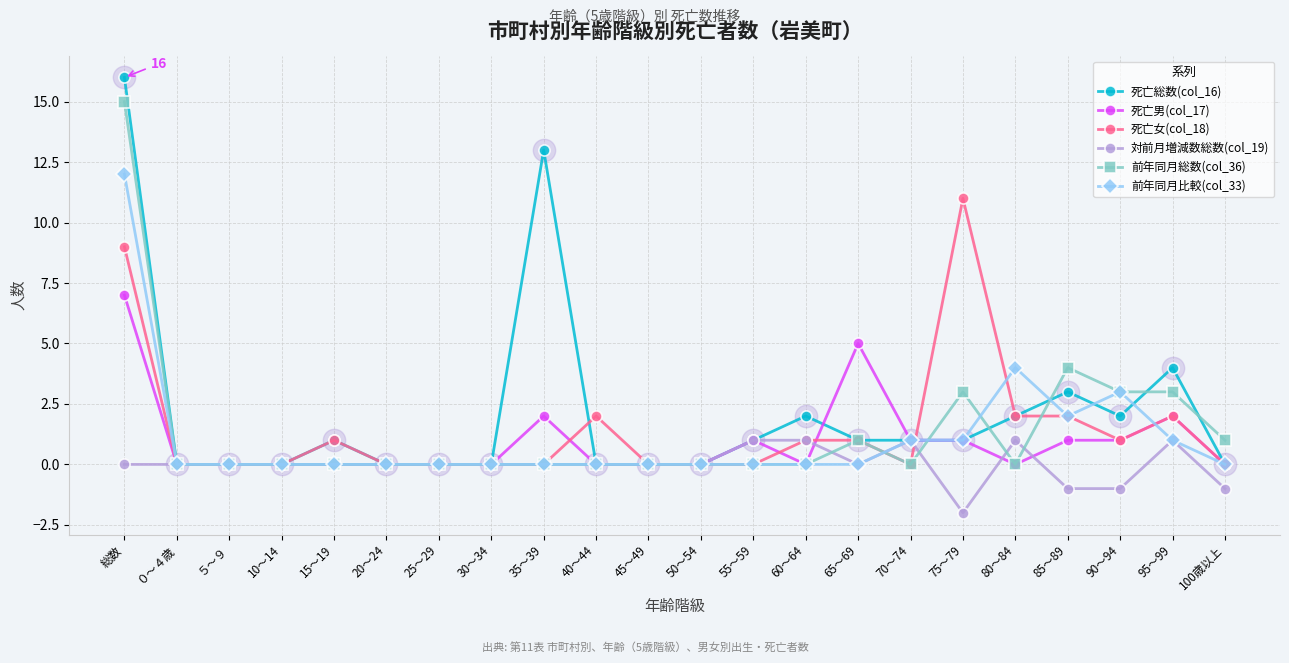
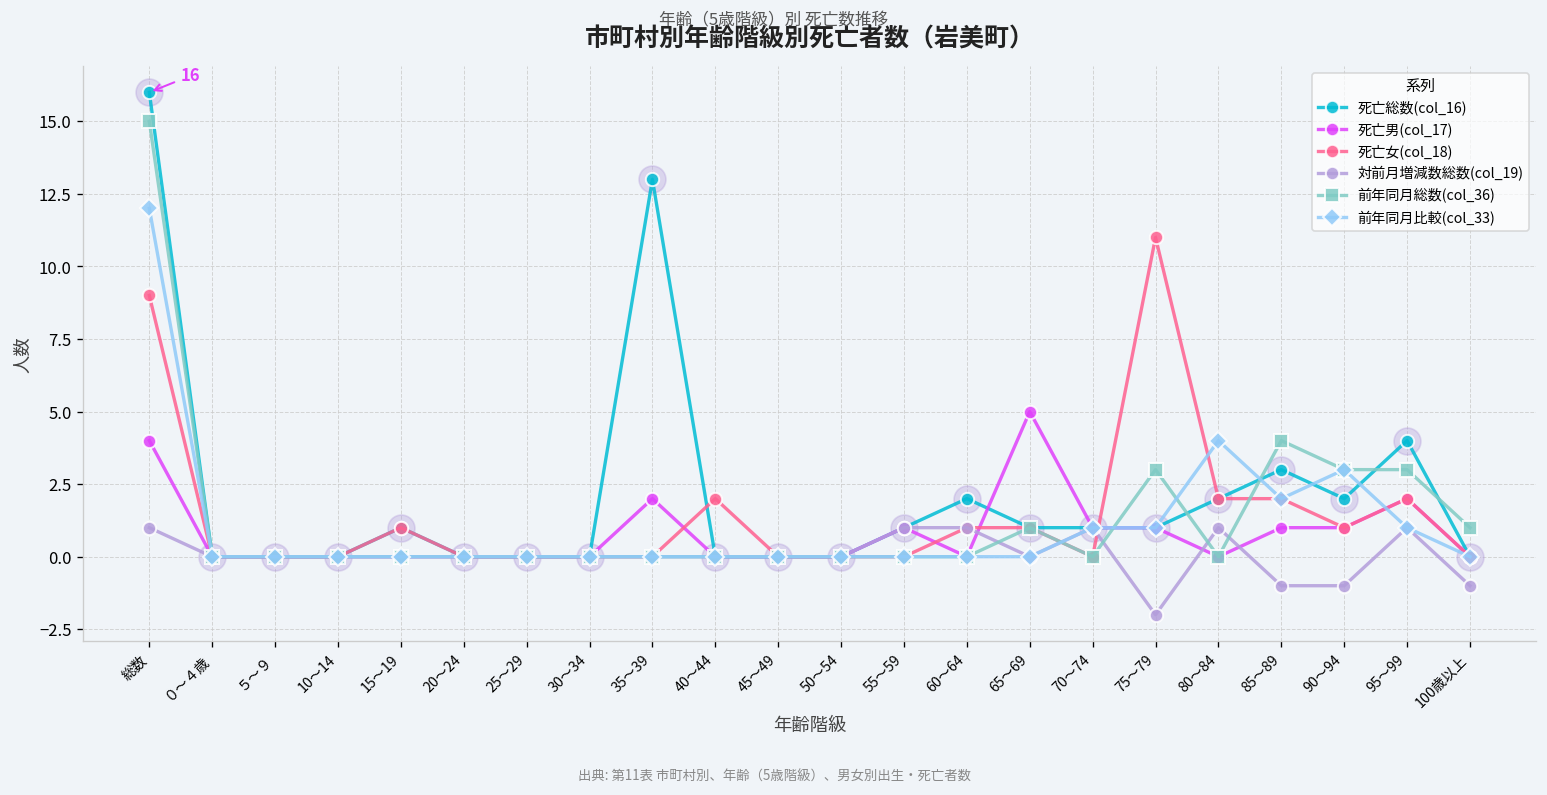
死亡男(col_17), 総数: 7 -> 4
対前月増減数総数(col_19), 総数: 0 -> 1
